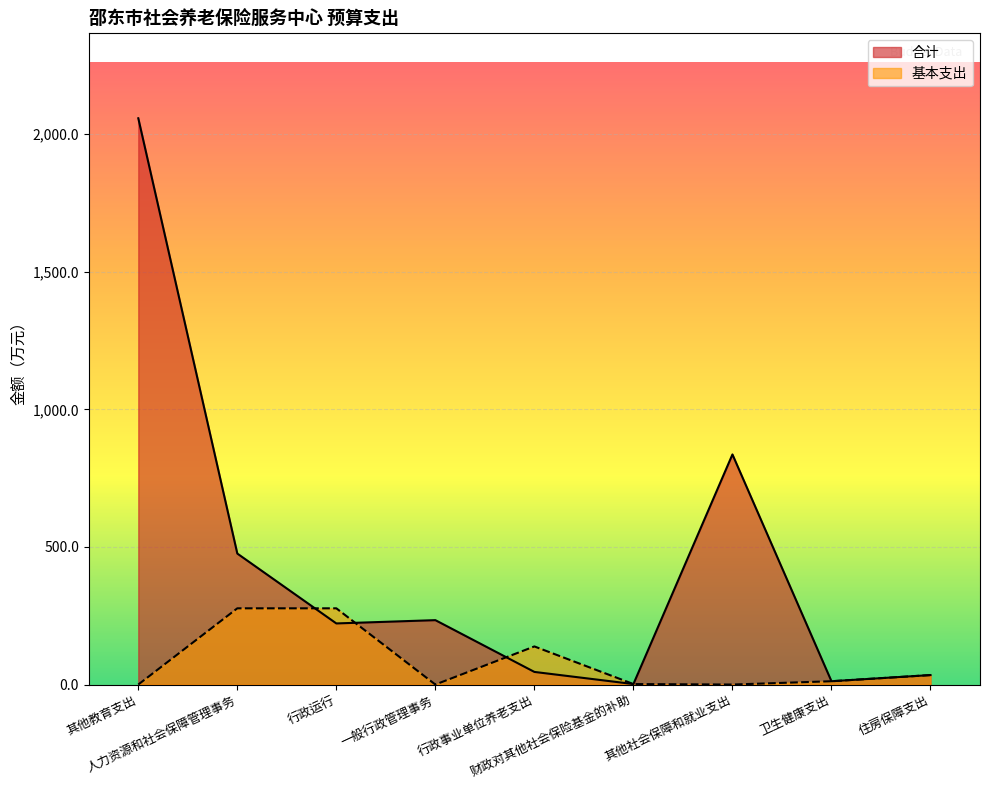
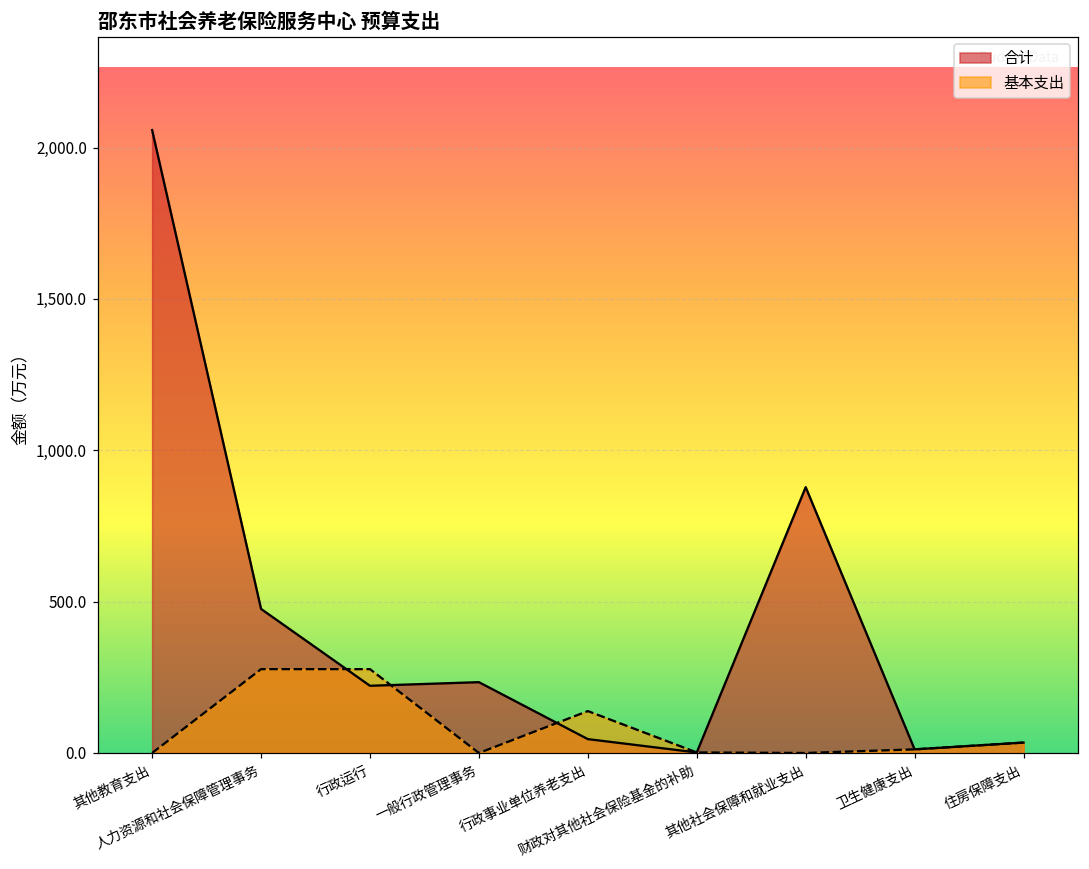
合计, 其他社会保障和就业支出: 840 -> 880
